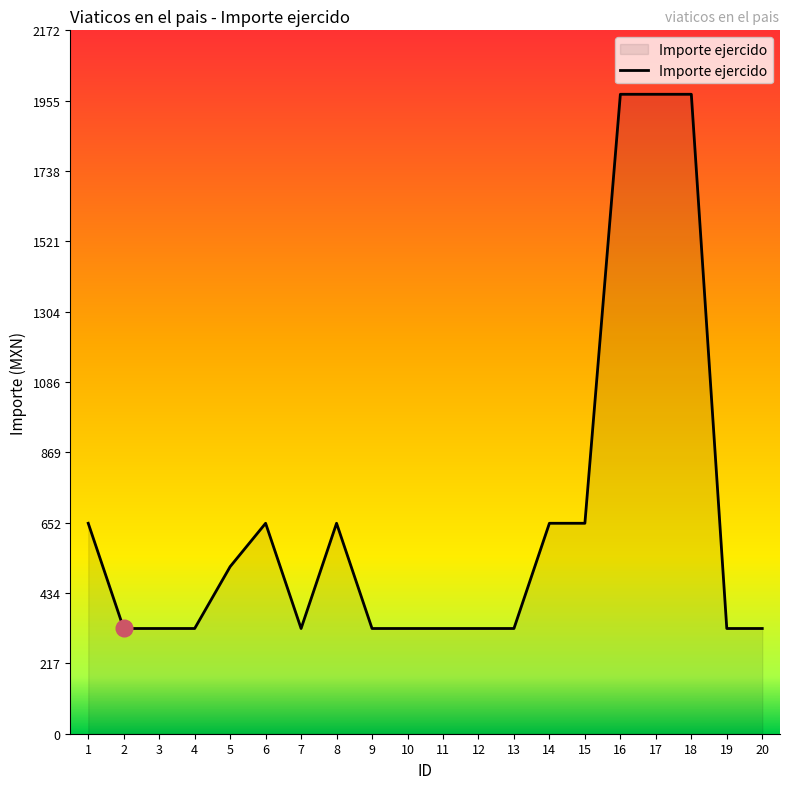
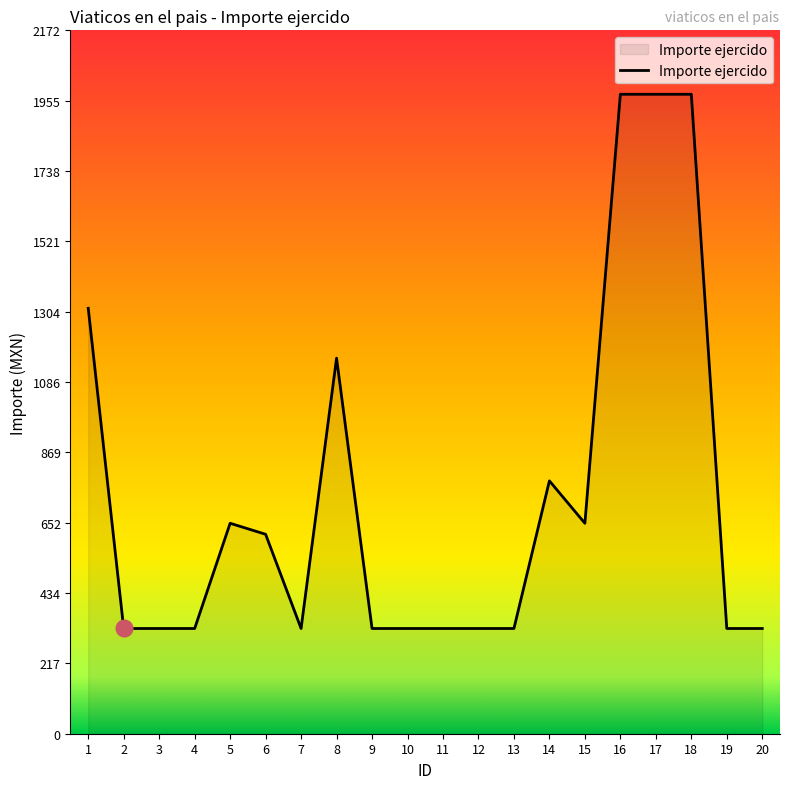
Importe ejercido, 1: 650 -> 1310
Importe ejercido, 5: 520 -> 650
Importe ejercido, 6: 650 -> 620
Importe ejercido, 8: 650 -> 1160
Importe ejercido, 14: 650 -> 780
